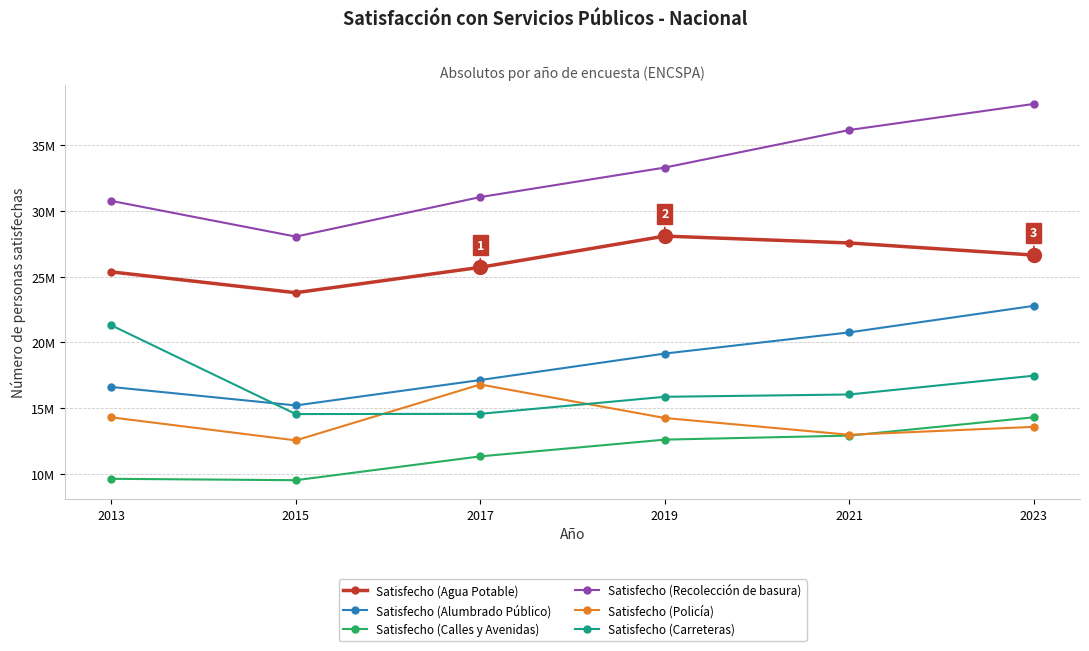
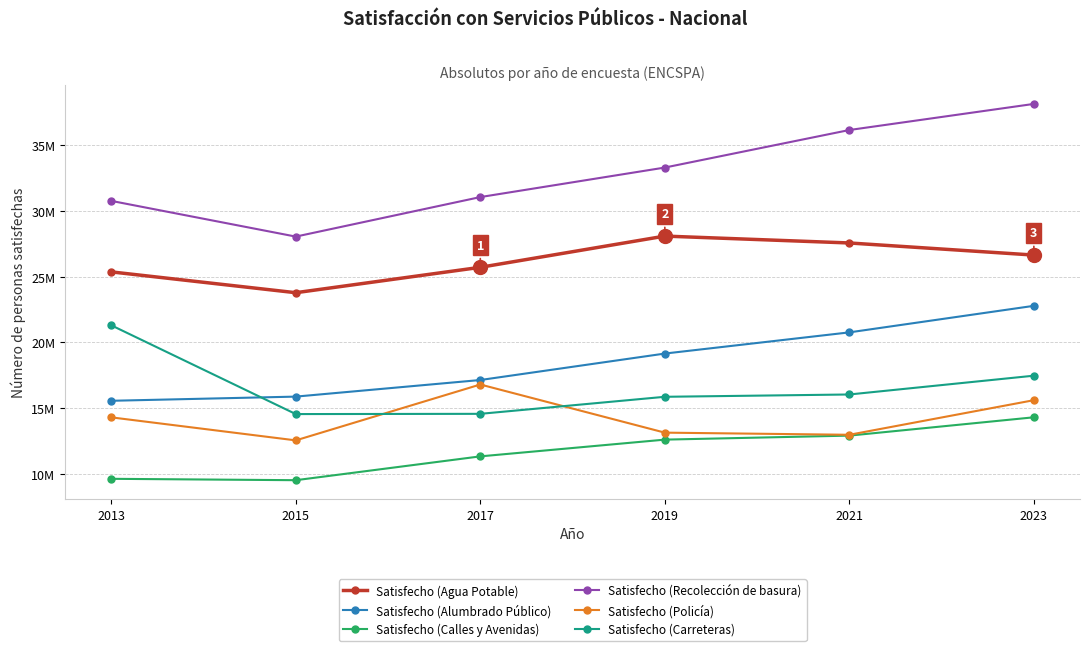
Satisfecho (Alumbrado Público), 2013: 16600000 -> 15600000
Satisfecho (Alumbrado Público), 2015: 15200000 -> 15900000
Satisfecho (Policía), 2019: 14200000 -> 13100000
Satisfecho (Policía), 2023: 13600000 -> 15600000
